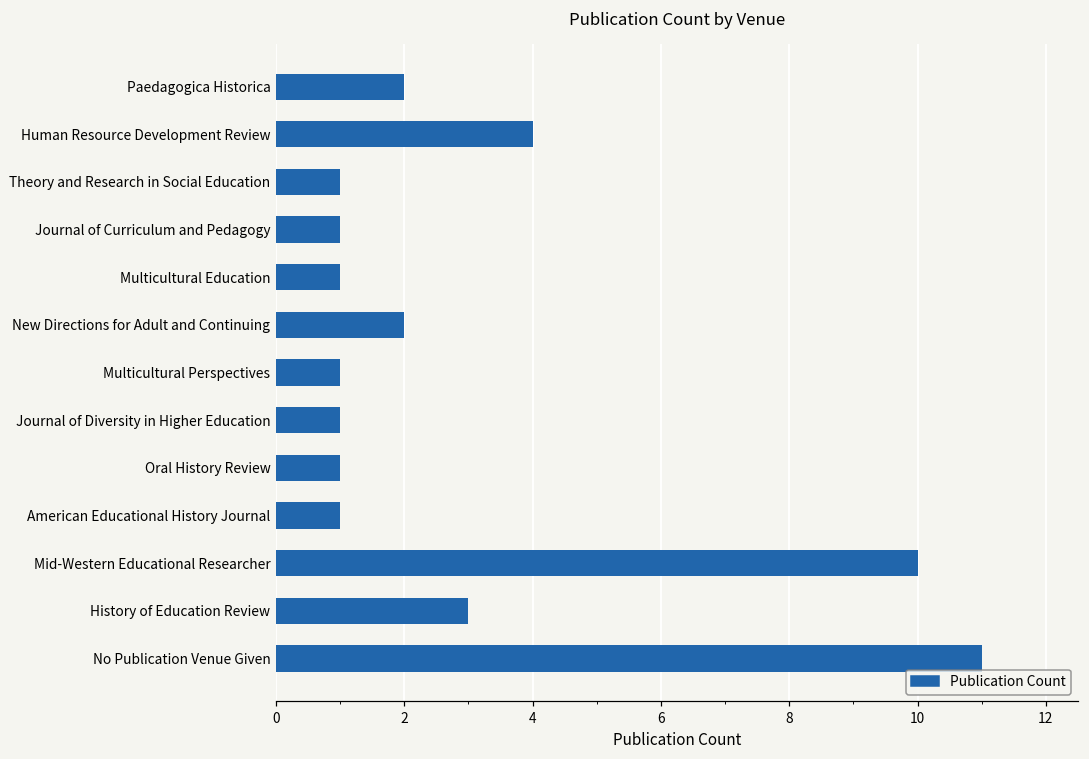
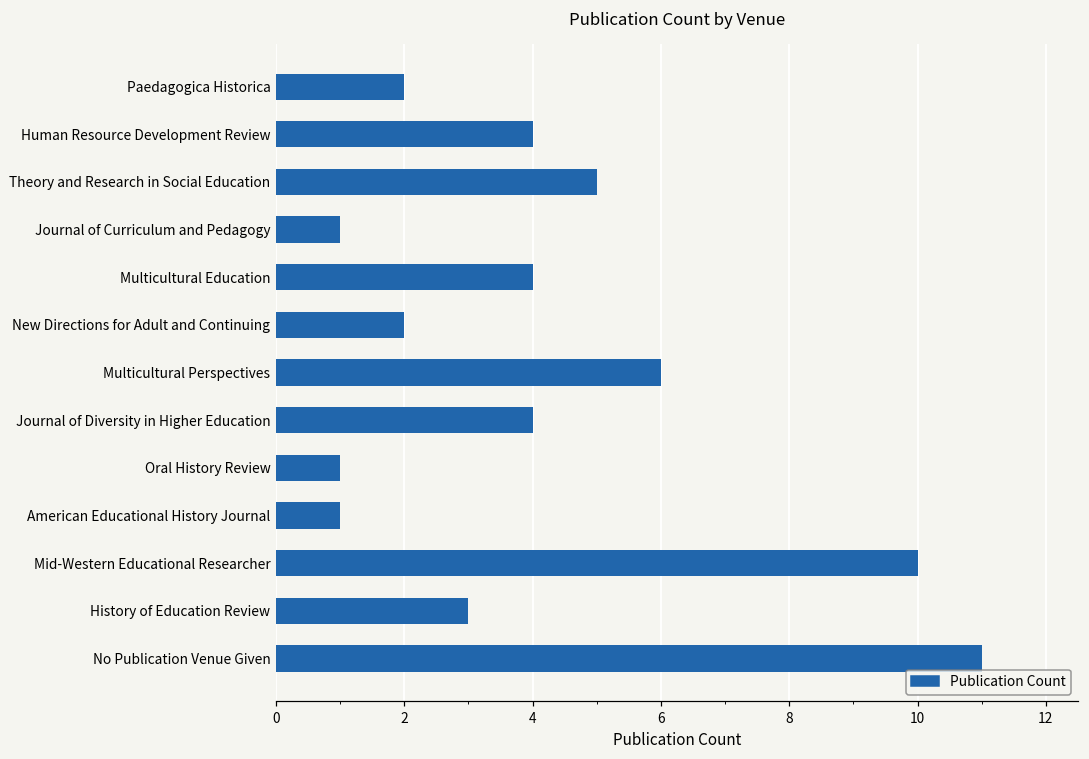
Theory and Research in Social Education: 1 -> 5
Multicultural Education: 1 -> 4
Multicultural Perspectives: 1 -> 6
Journal of Diversity in Higher Education: 1 -> 4
